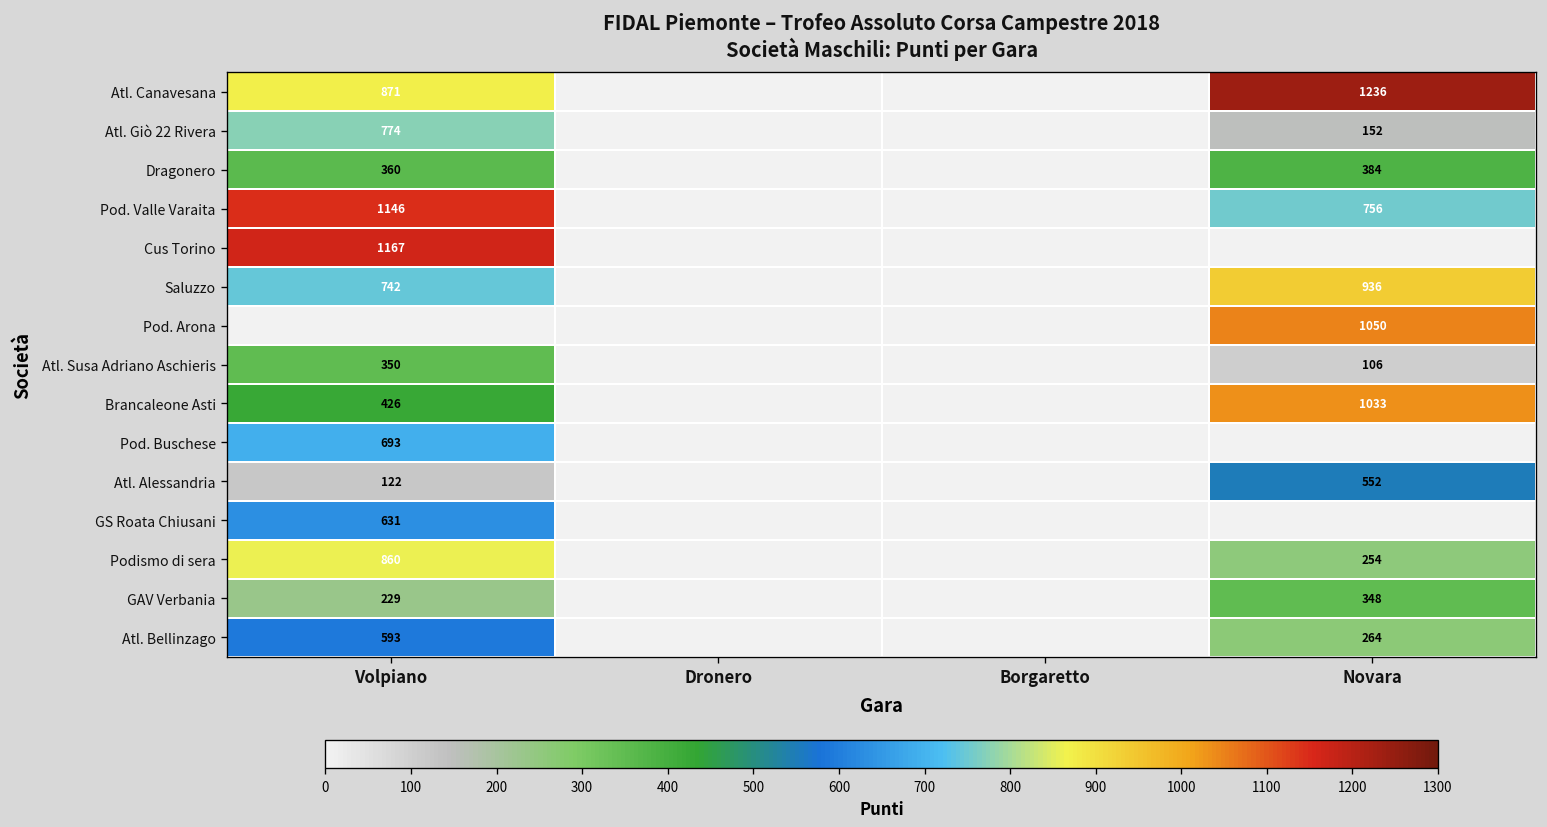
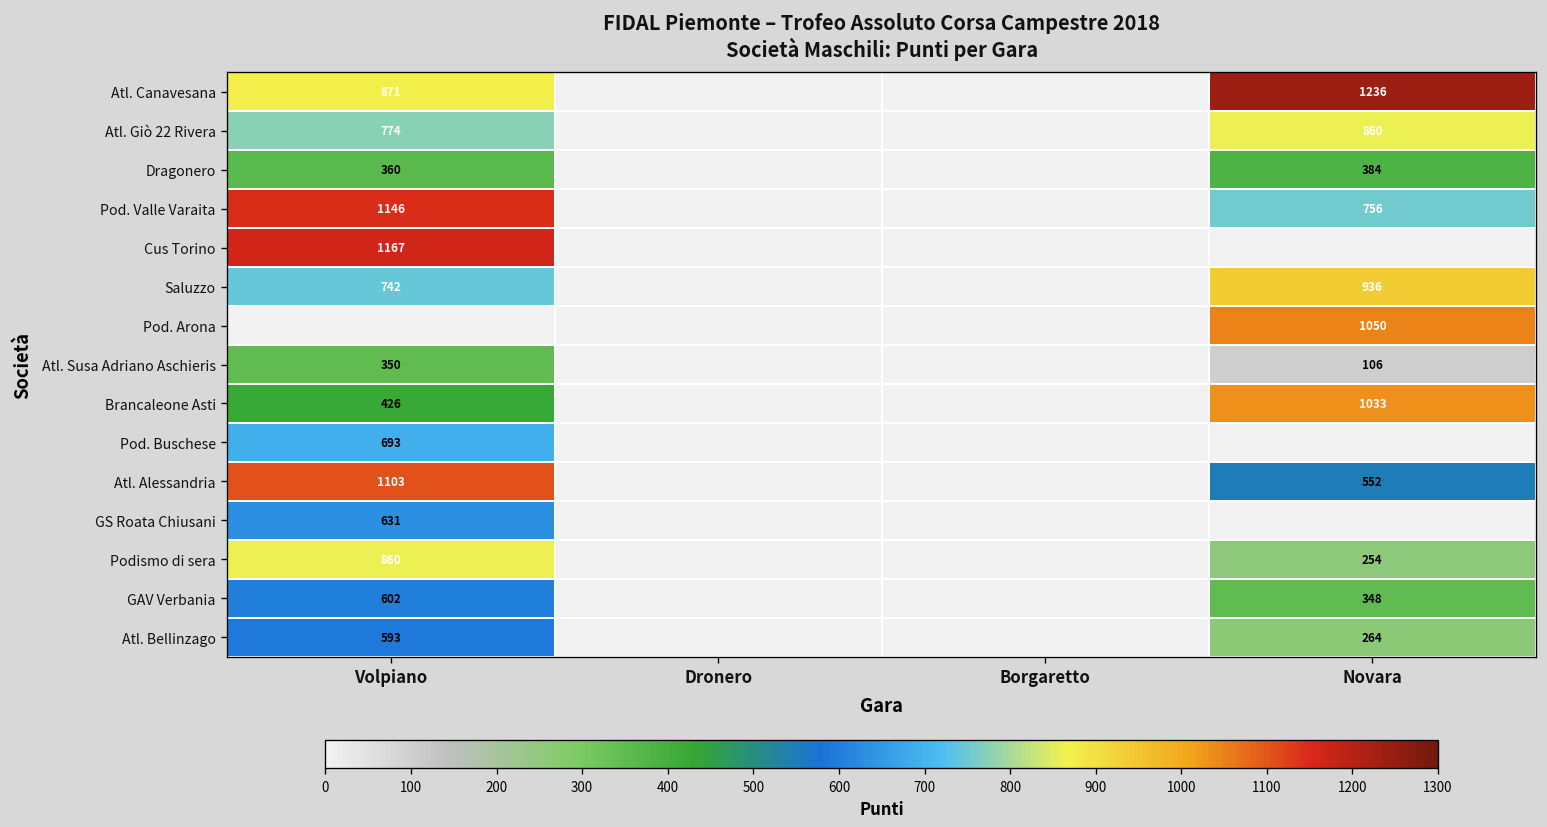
Atl. Giò 22 Rivera, Novara: 152 -> 860
Atl. Alessandria, Volpiano: 122 -> 1103
GAV Verbania, Volpiano: 229 -> 602
